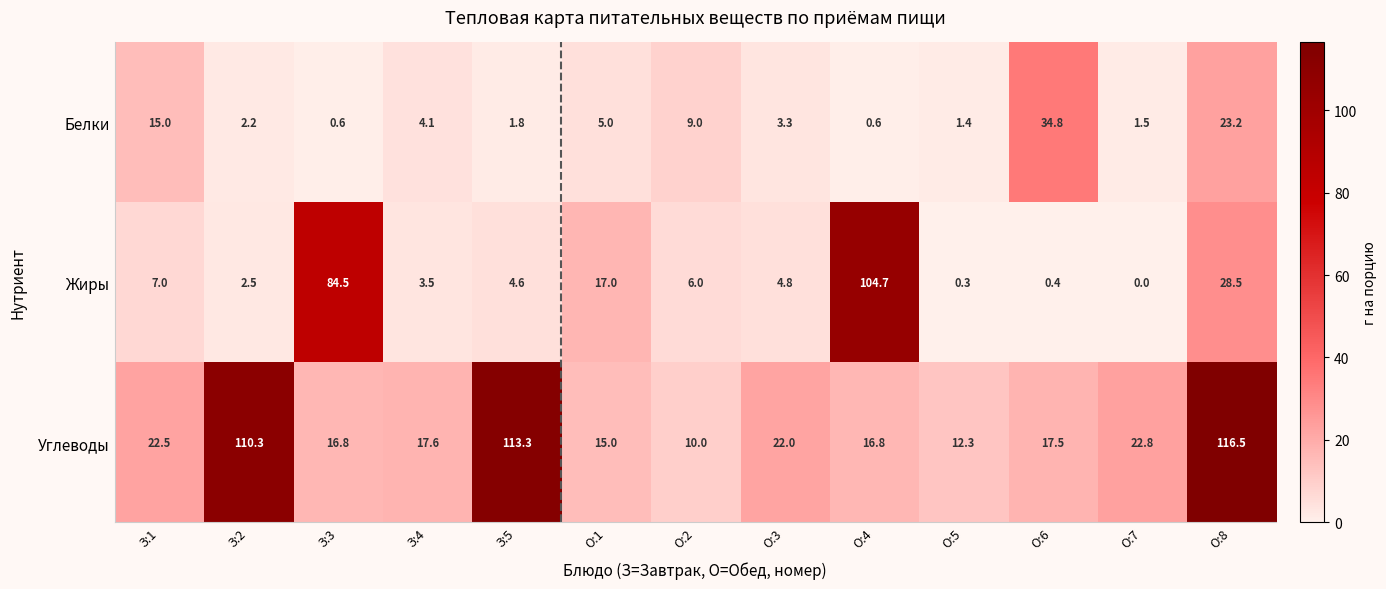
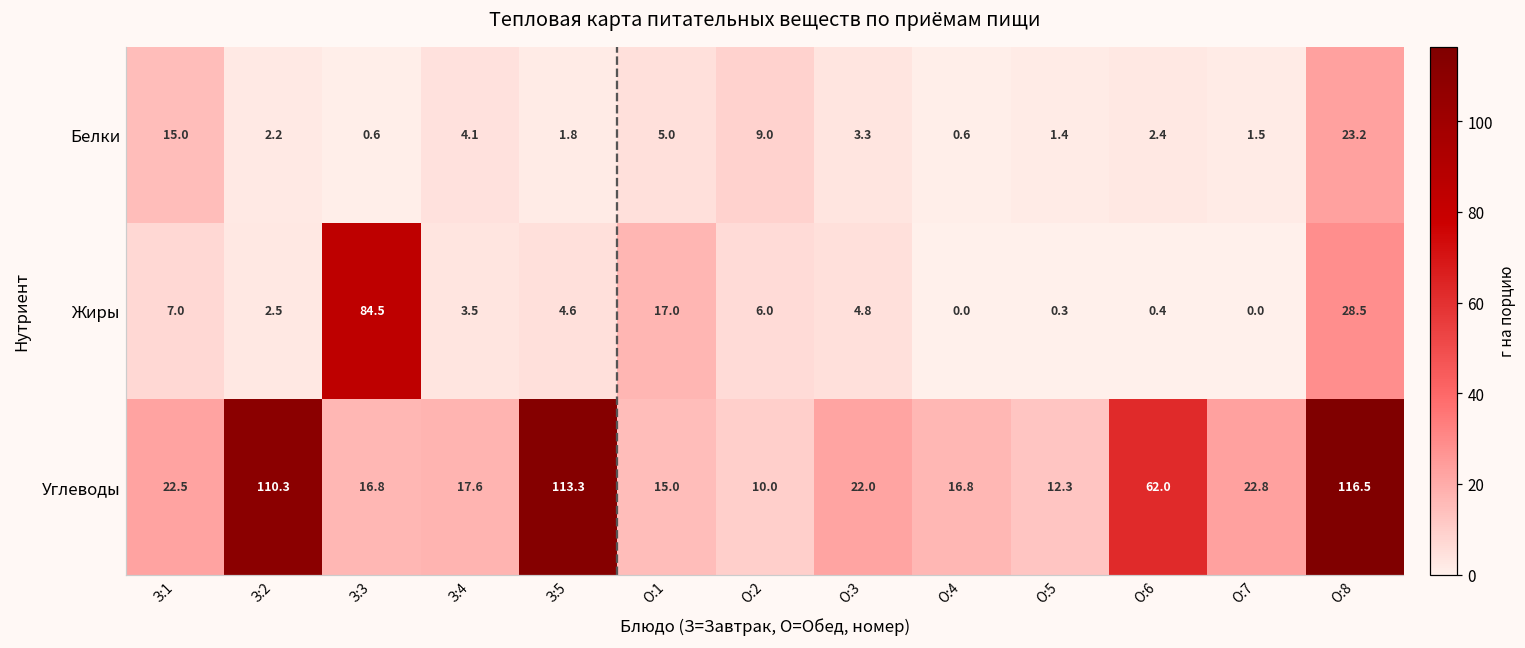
Белки, О:6: 34.8 -> 2.4
Жиры, О:4: 104.7 -> 0.0
Углеводы, О:6: 17.5 -> 62.0
